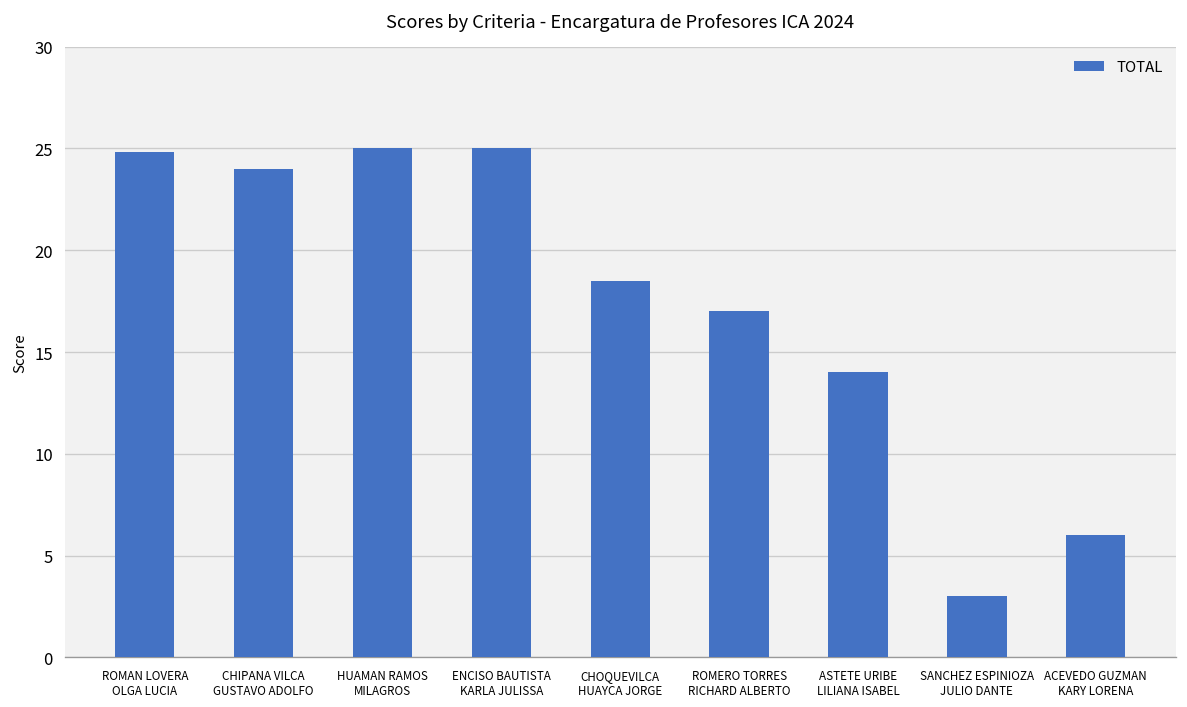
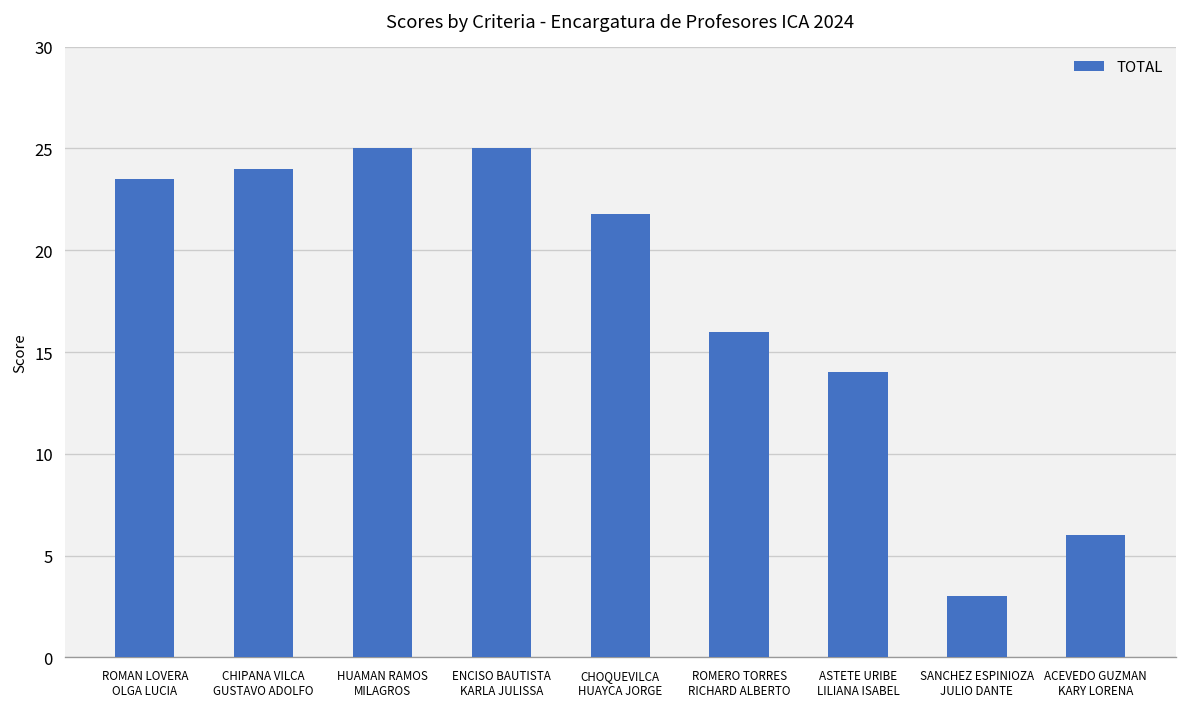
ROMAN LOVERA OLGA LUCIA: 24.8 -> 23.5
CHOQUEVILCA HUAYCA JORGE: 18.5 -> 21.8
ROMERO TORRES RICHARD ALBERTO: 17 -> 16
